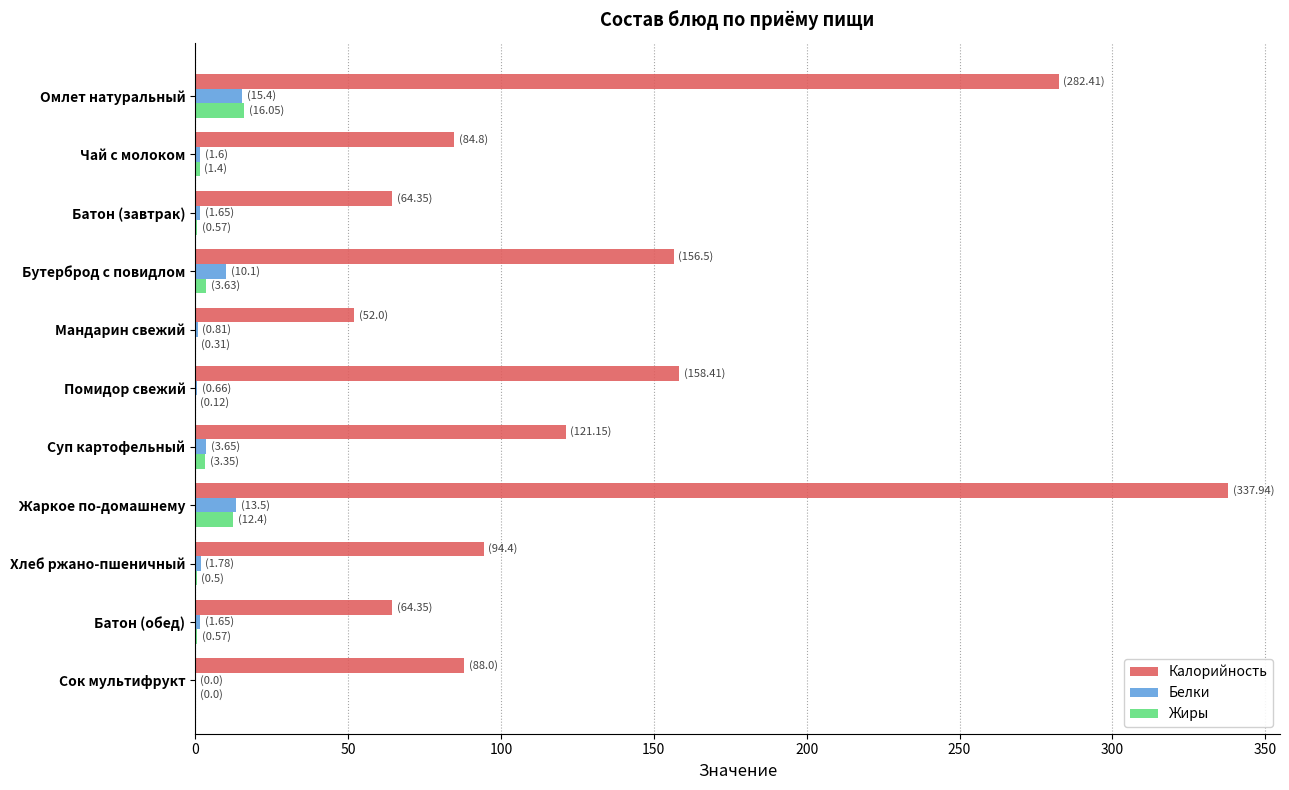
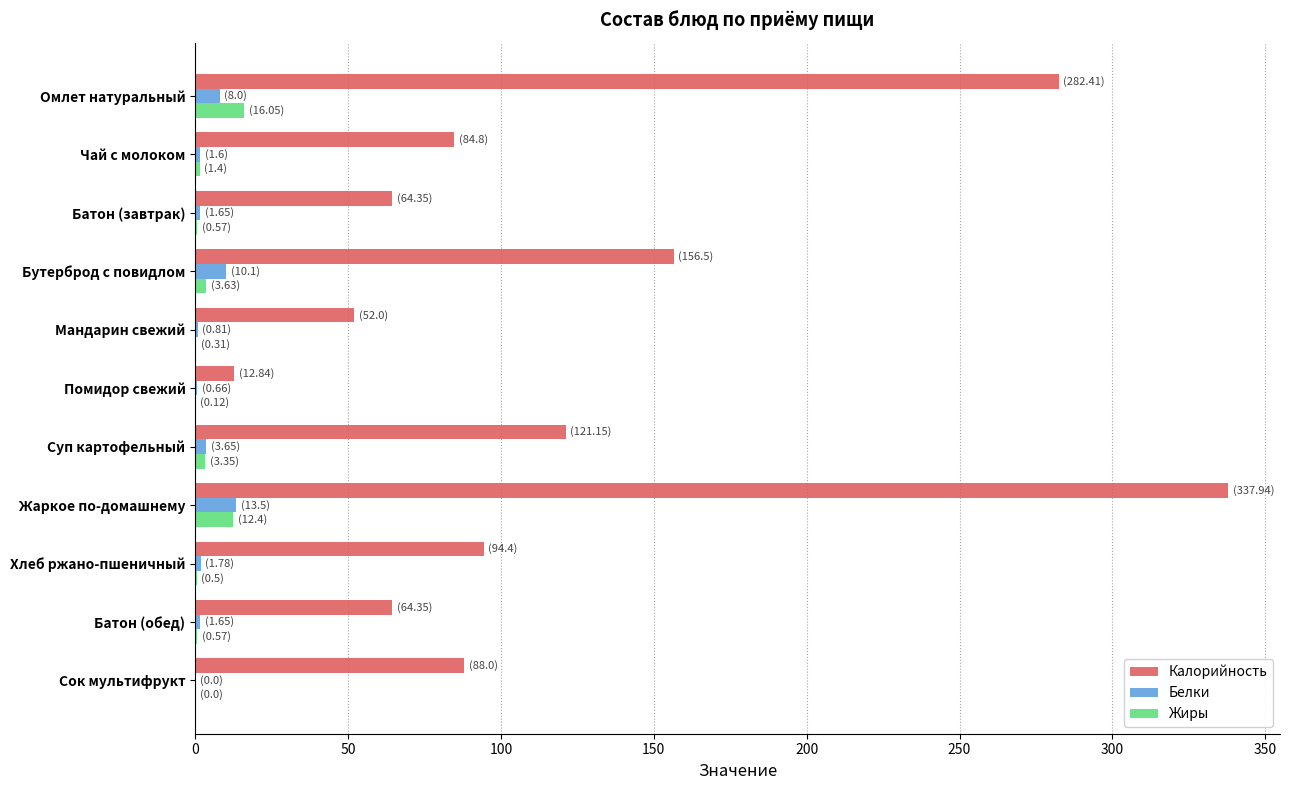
Белки, Омлет натуральный: (15.4) -> (8.0)
Калорийность, Помидор свежий: (158.41) -> (12.84)
